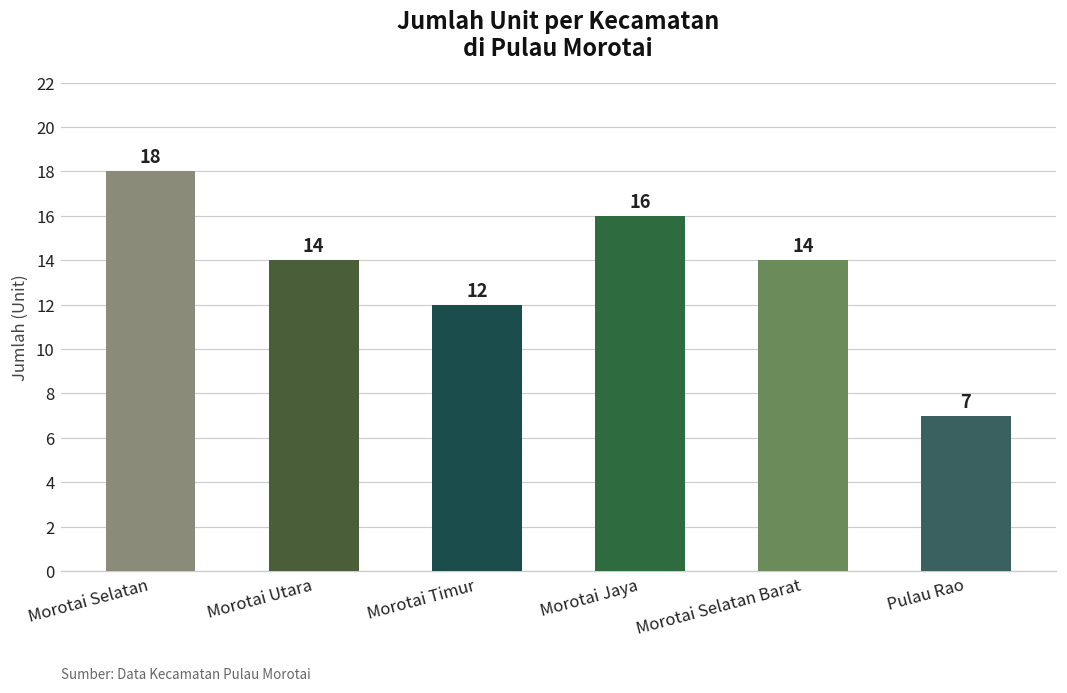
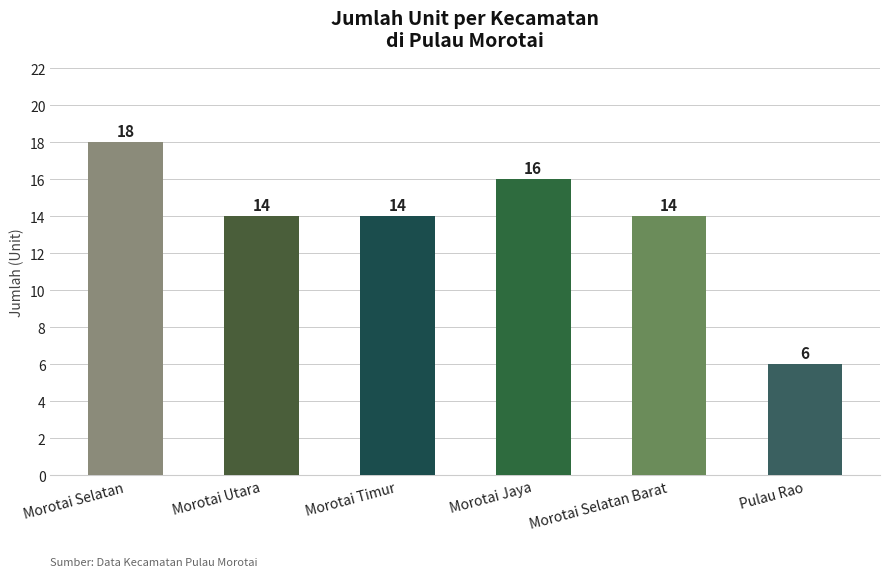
Morotai Timur: 12 -> 14
Pulau Rao: 7 -> 6
